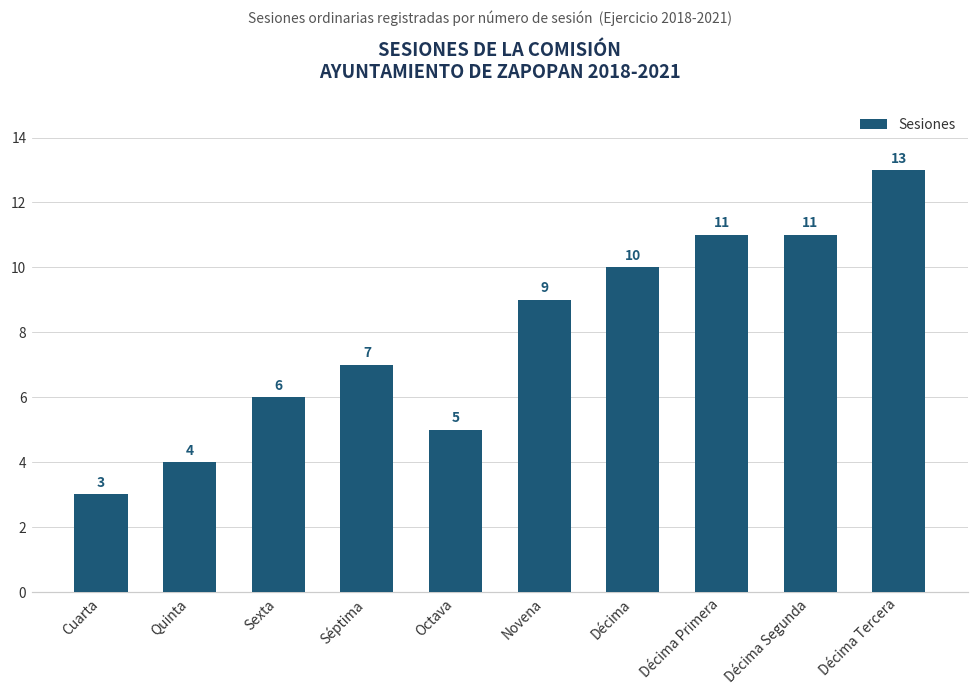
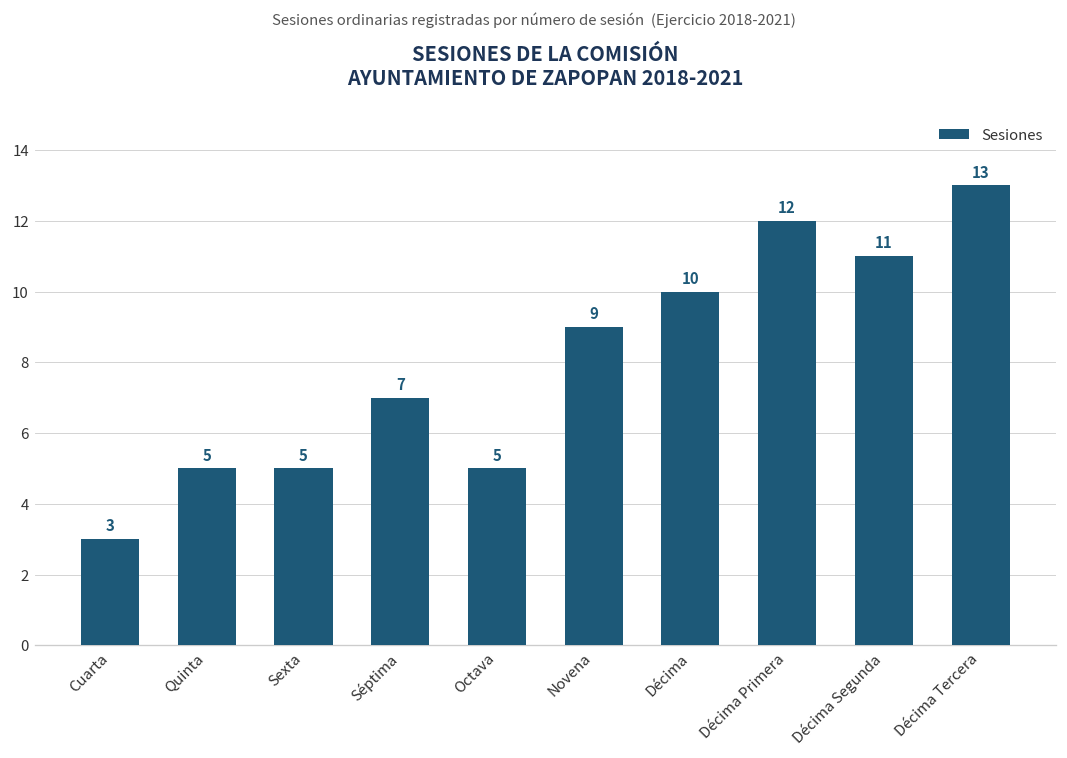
Quinta: 4 -> 5
Sexta: 6 -> 5
Décima Primera: 11 -> 12
